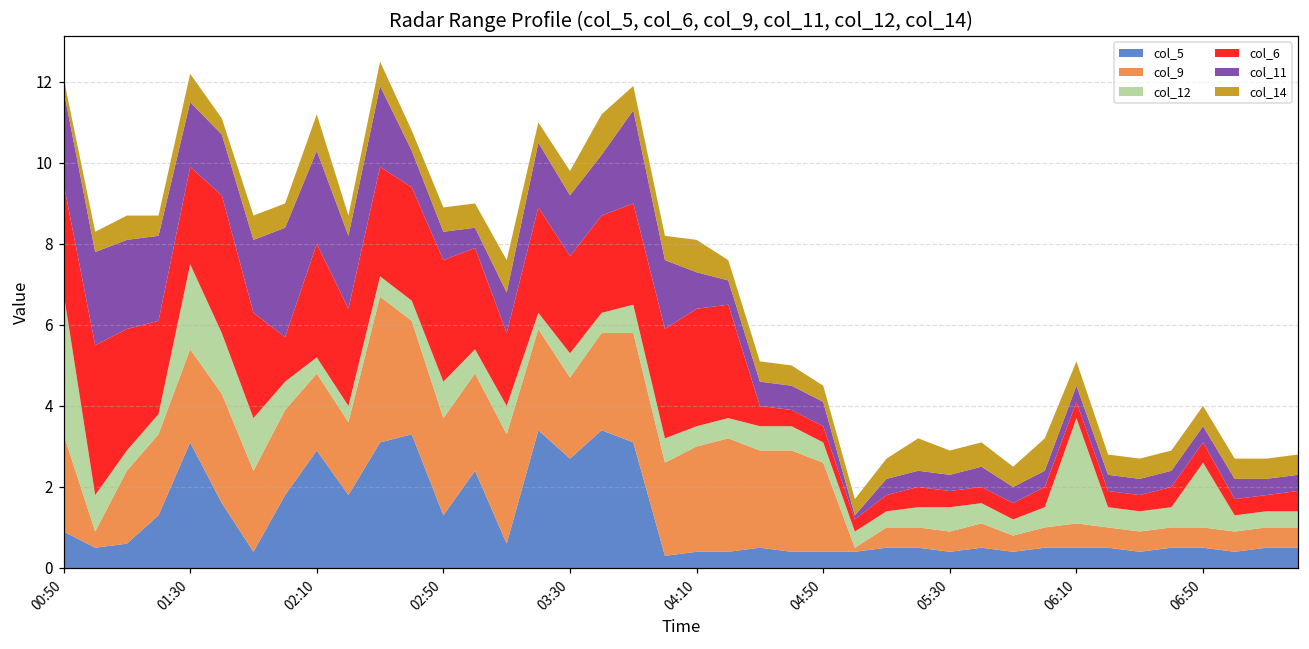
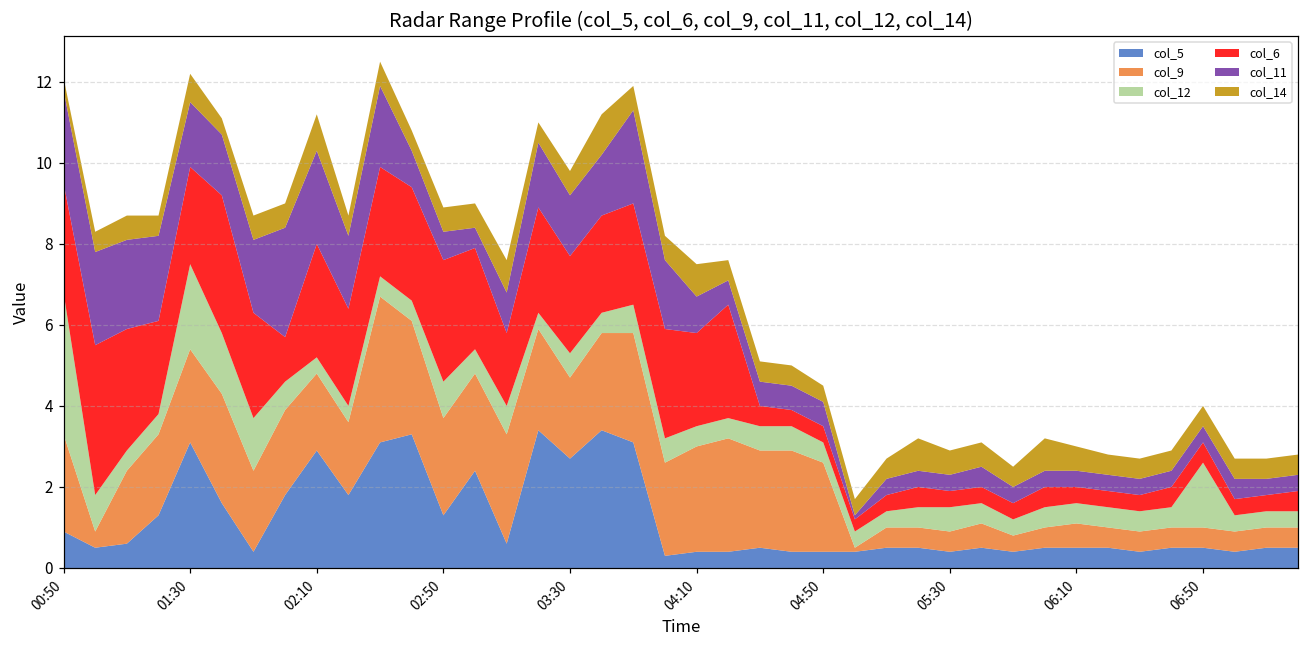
col_6, 04:10: 2.9 -> 2.3
col_12, 06:10: 2.6 -> 0.5
